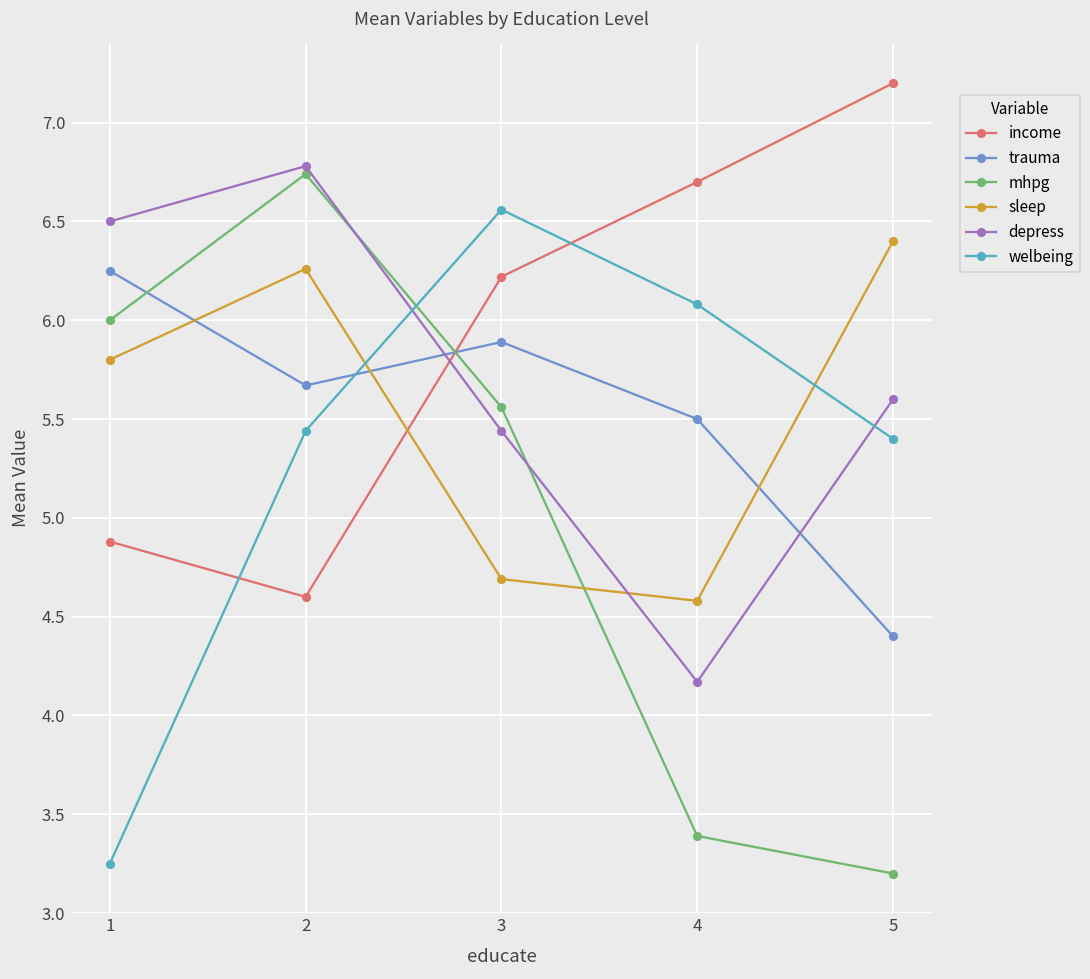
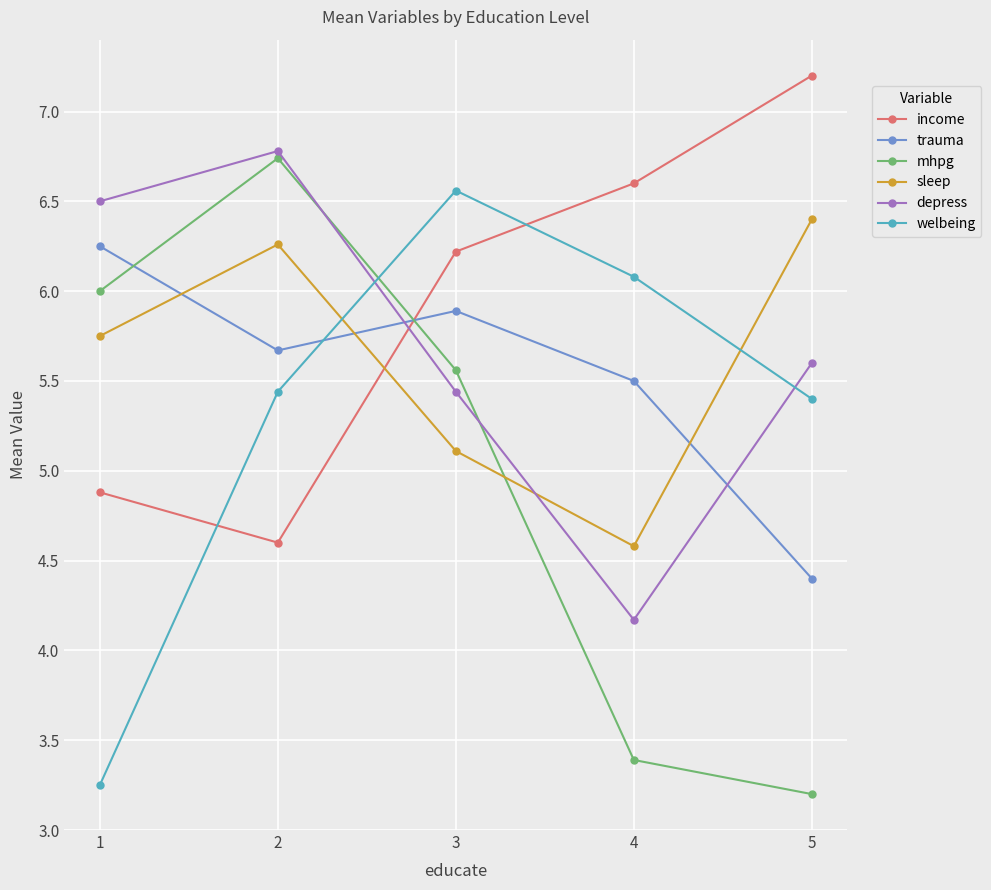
sleep, 1: 5.80 -> 5.75
sleep, 3: 4.69 -> 5.11
income, 4: 6.7 -> 6.6
